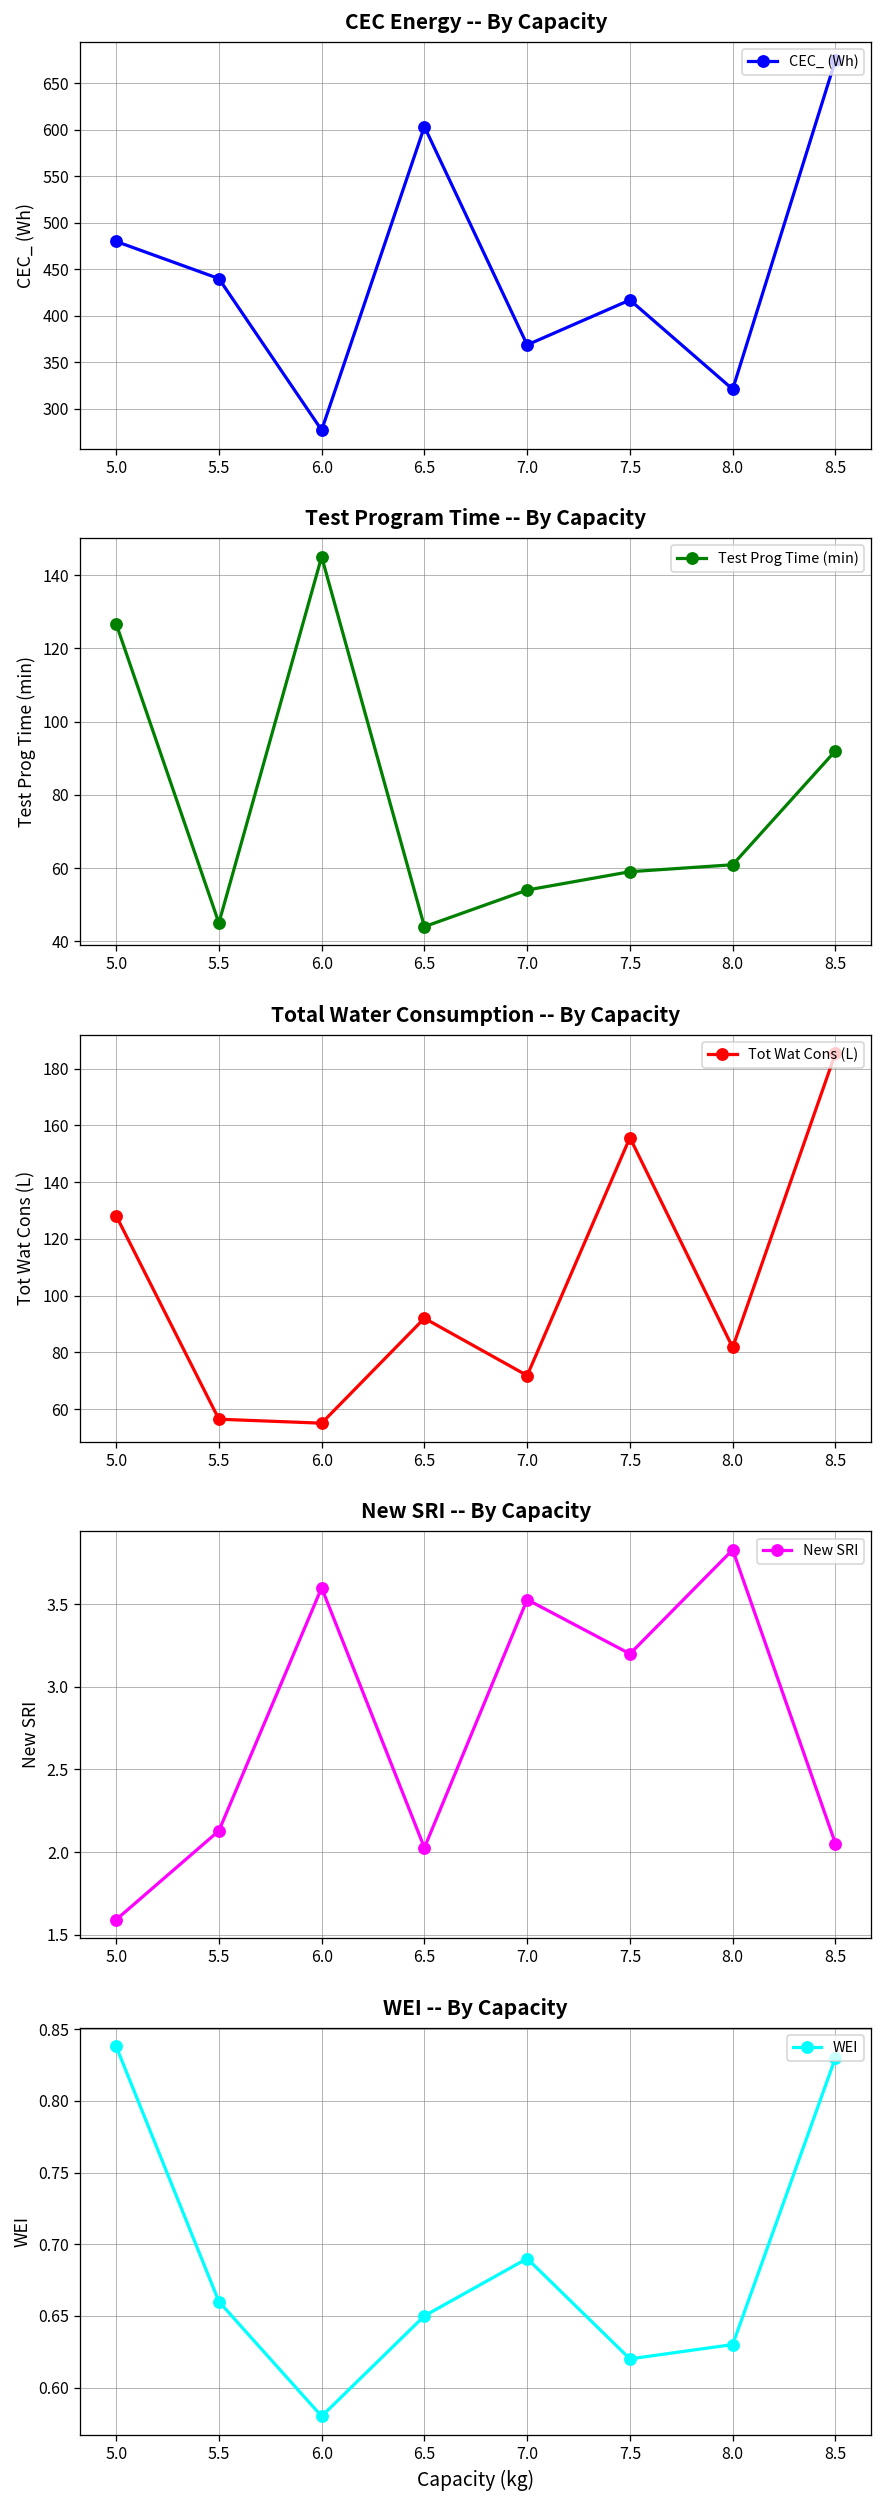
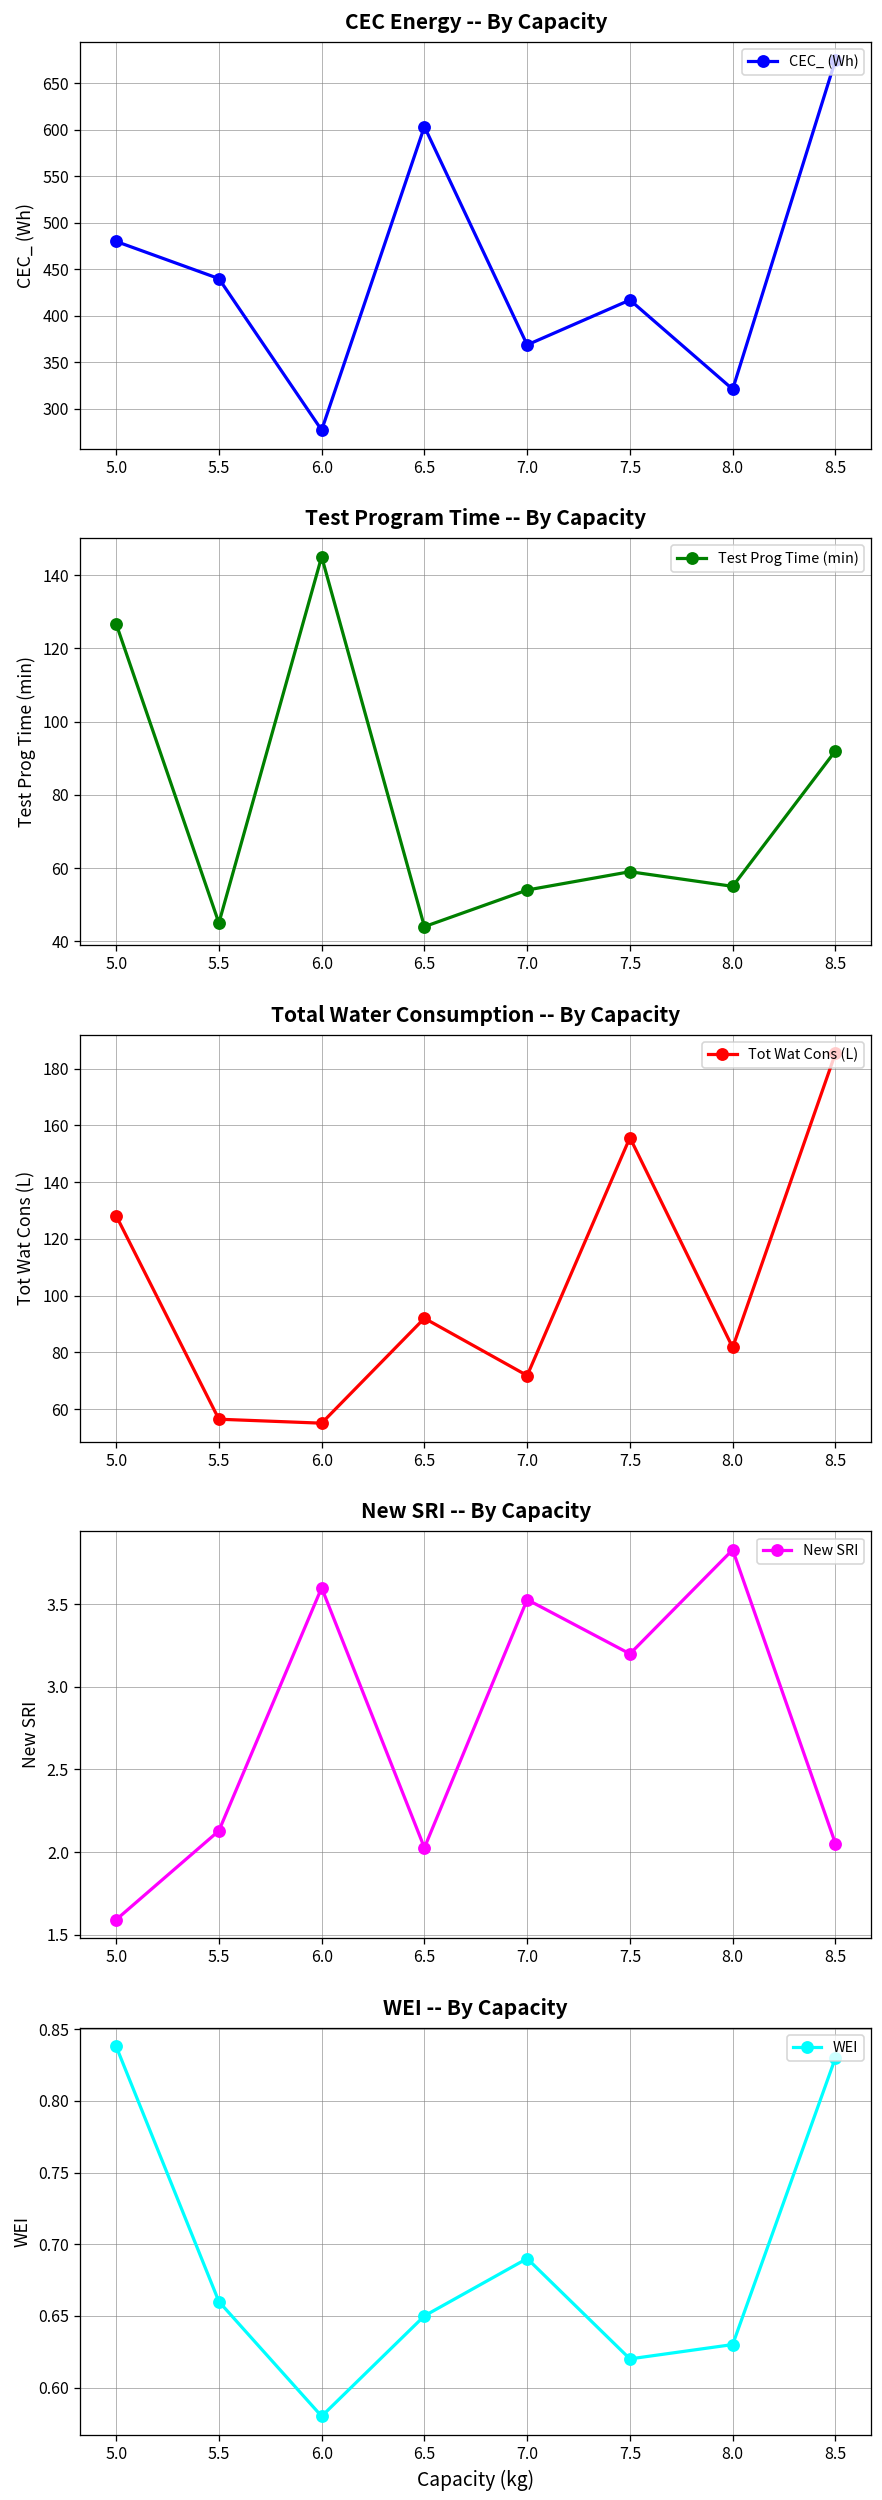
Test Program Time -- By Capacity, 8.0: 61 -> 55
